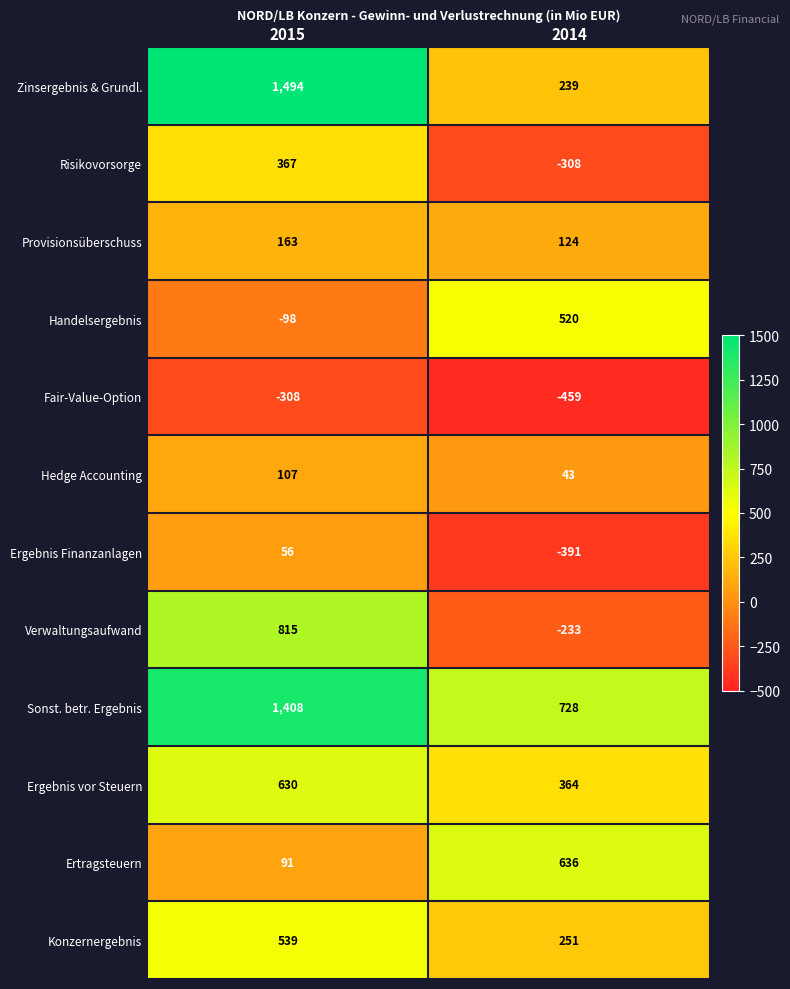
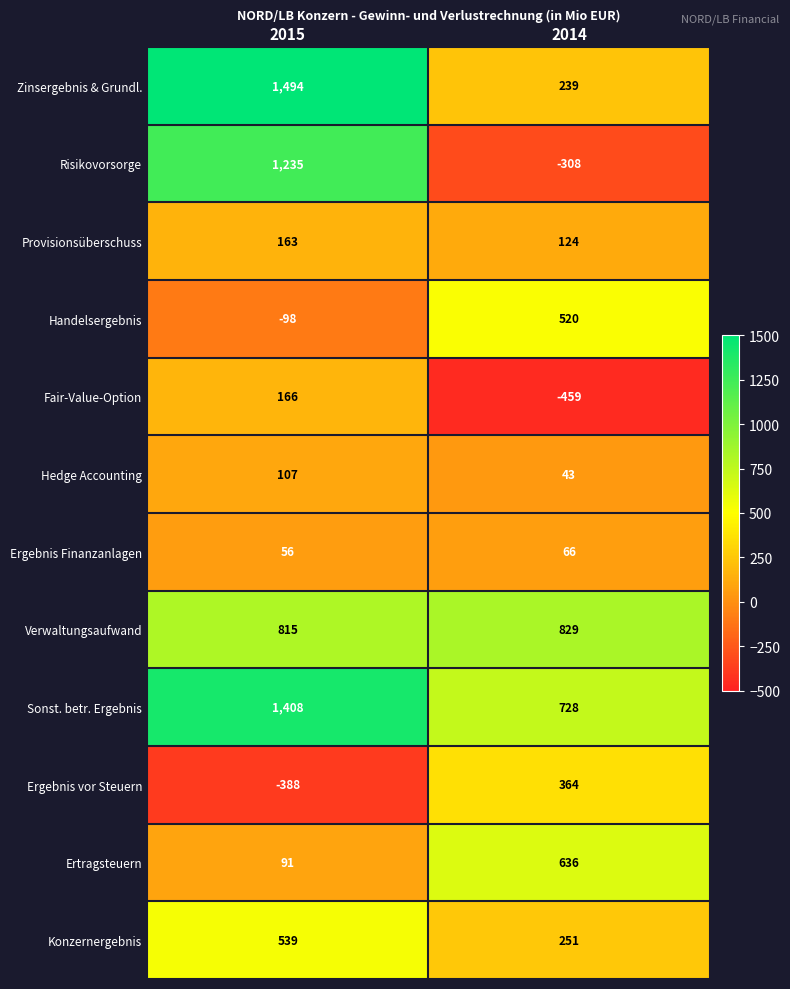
Risikovorsorge, 2015: 367 -> 1,235
Fair-Value-Option, 2015: -308 -> 166
Ergebnis Finanzanlagen, 2014: -391 -> 66
Verwaltungsaufwand, 2014: -233 -> 829
Ergebnis vor Steuern, 2015: 630 -> -388
